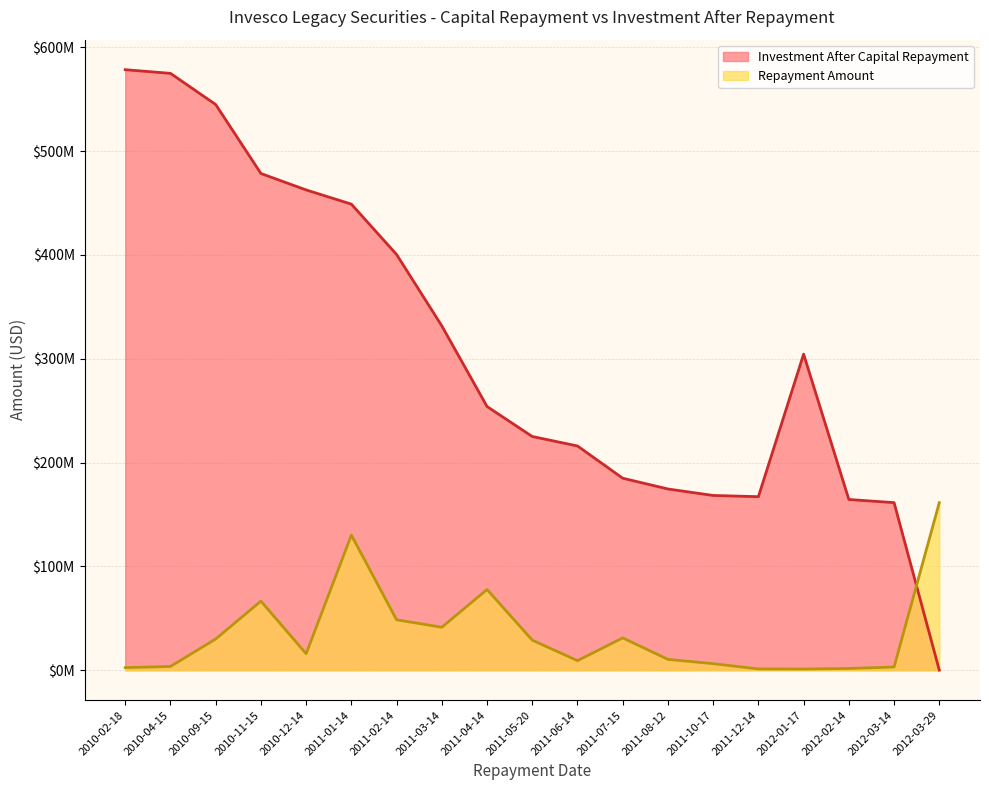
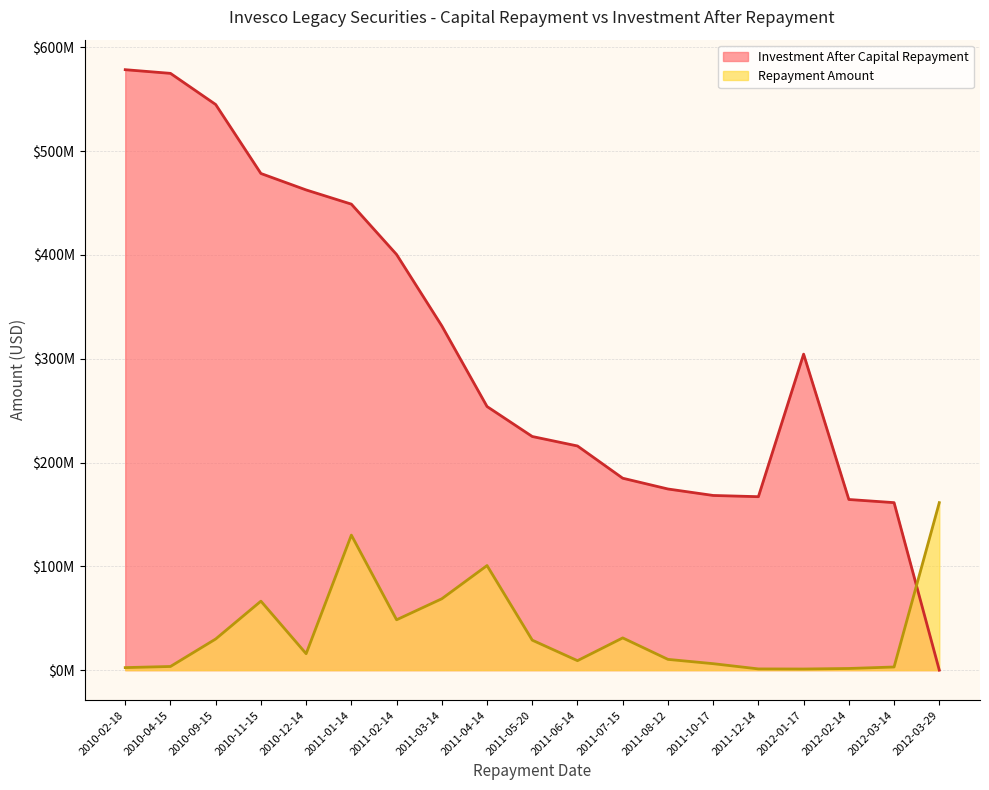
Repayment Amount, 2011-03-14: $41000000 -> $69000000
Repayment Amount, 2011-04-14: $78000000 -> $101000000
